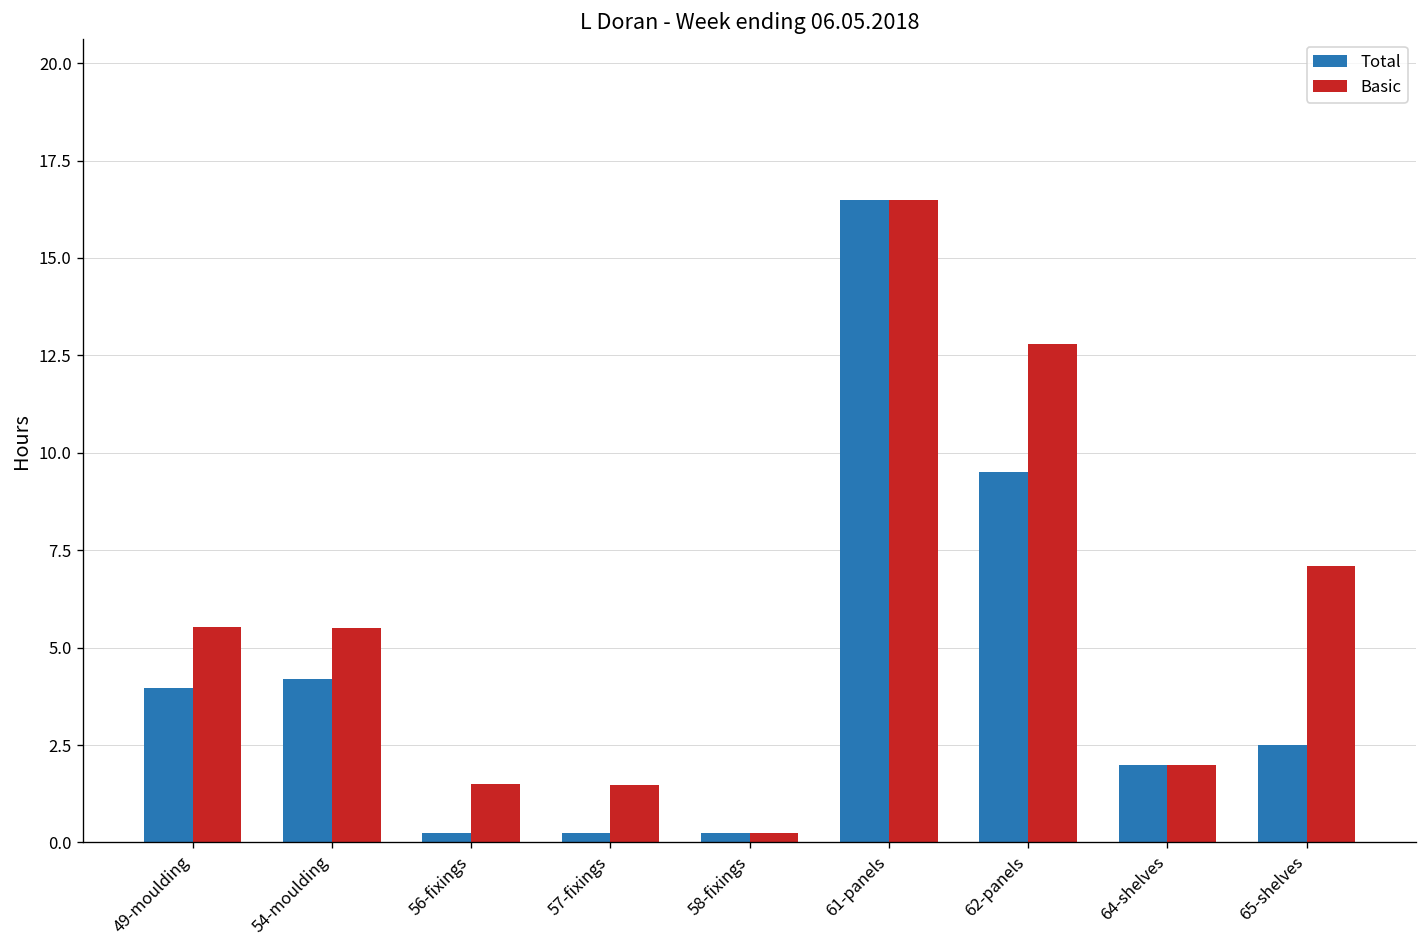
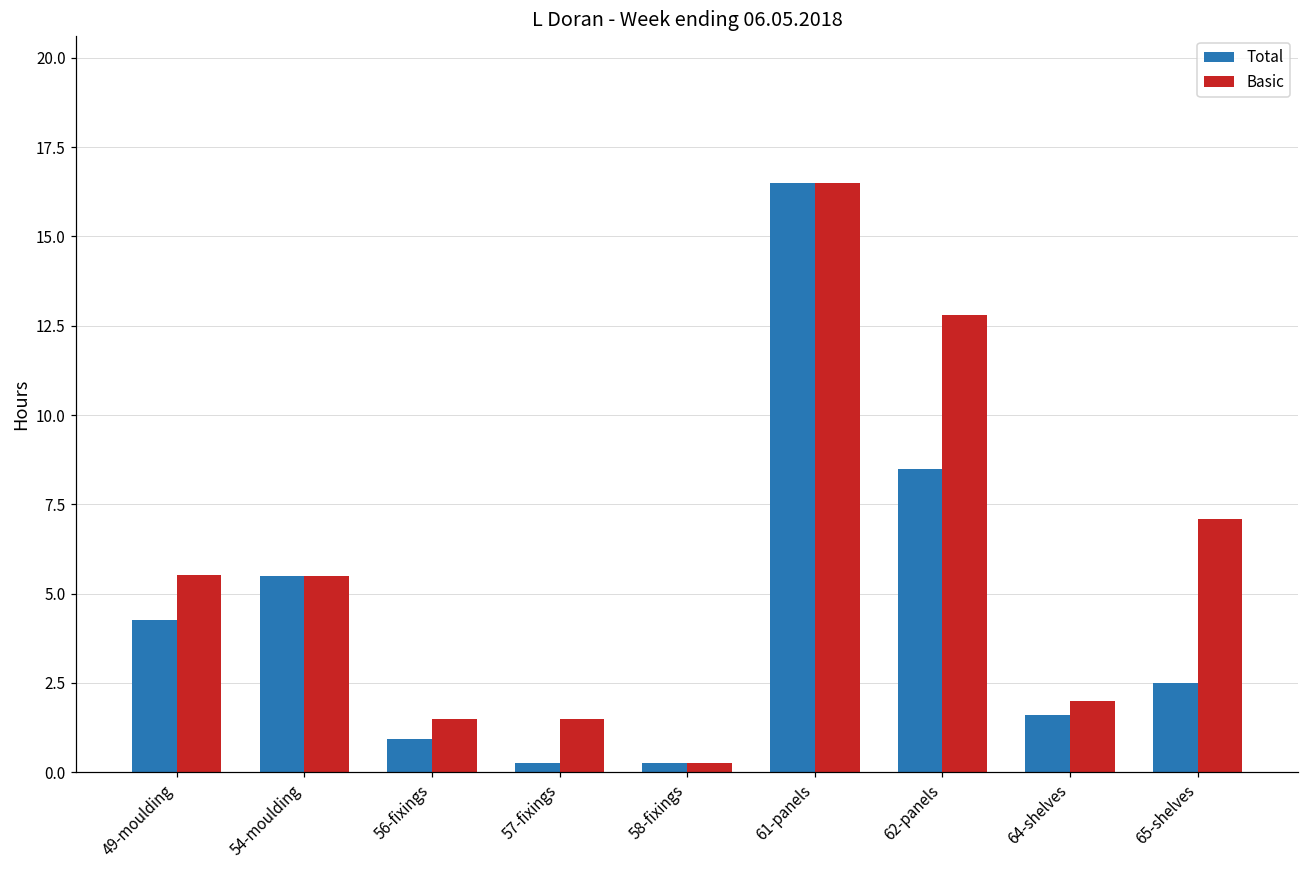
Total, 49-moulding: 4.0 -> 4.3
Total, 54-moulding: 4.2 -> 5.5
Total, 56-fixings: 0.3 -> 0.9
Total, 62-panels: 9.5 -> 8.5
Total, 64-shelves: 2.0 -> 1.6
